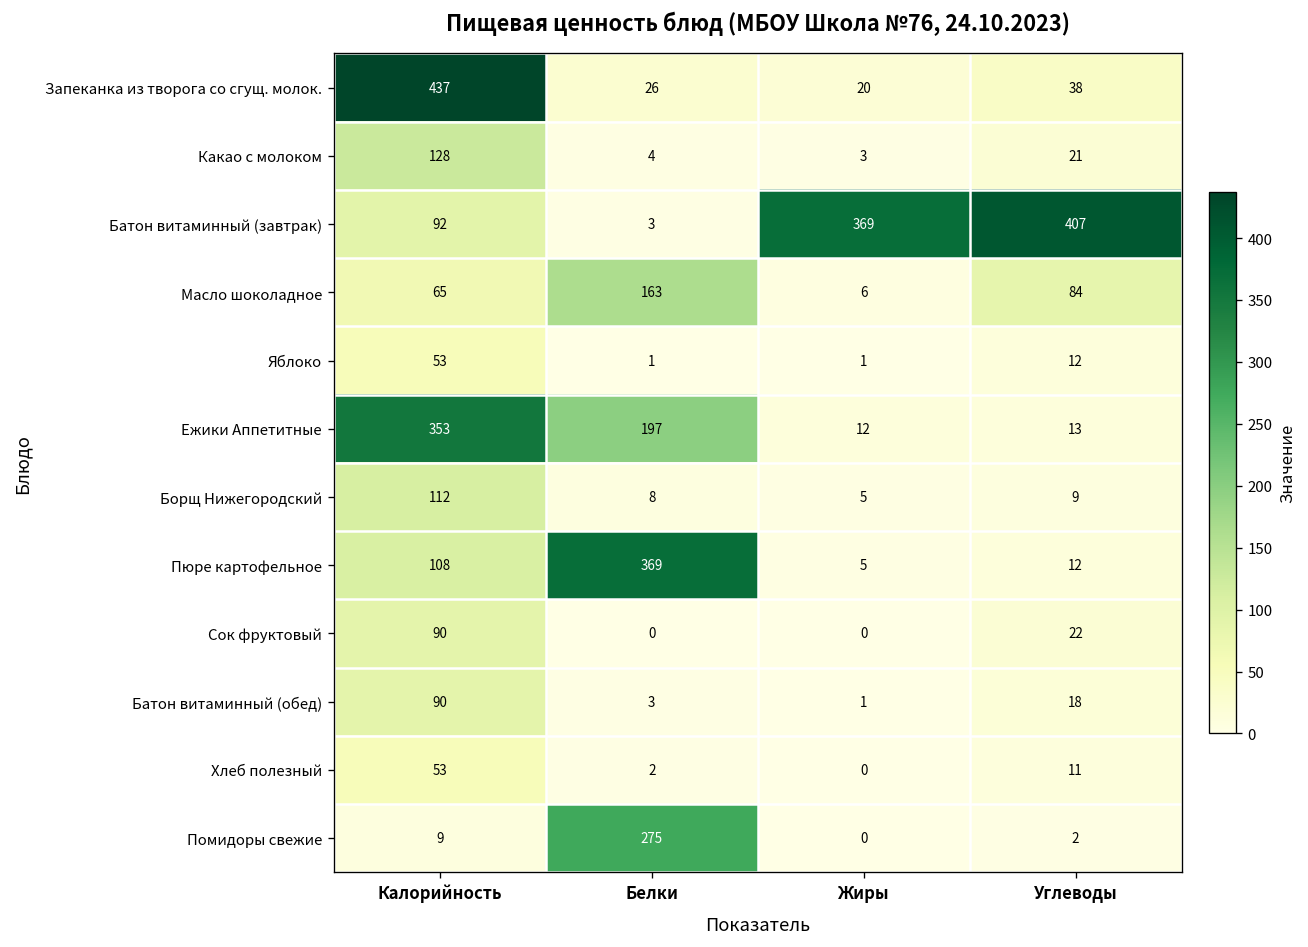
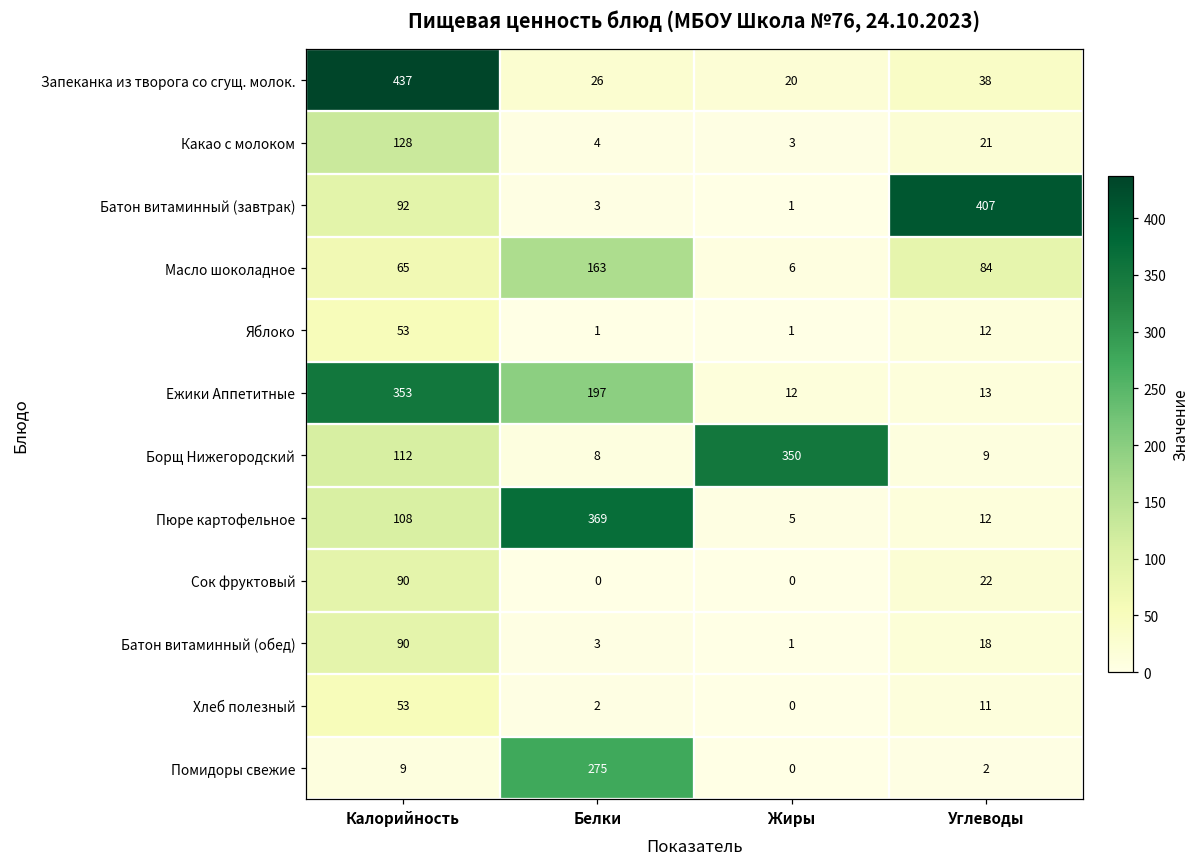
Батон витаминный (завтрак), Жиры: 369 -> 1
Борщ Нижегородский, Жиры: 5 -> 350
